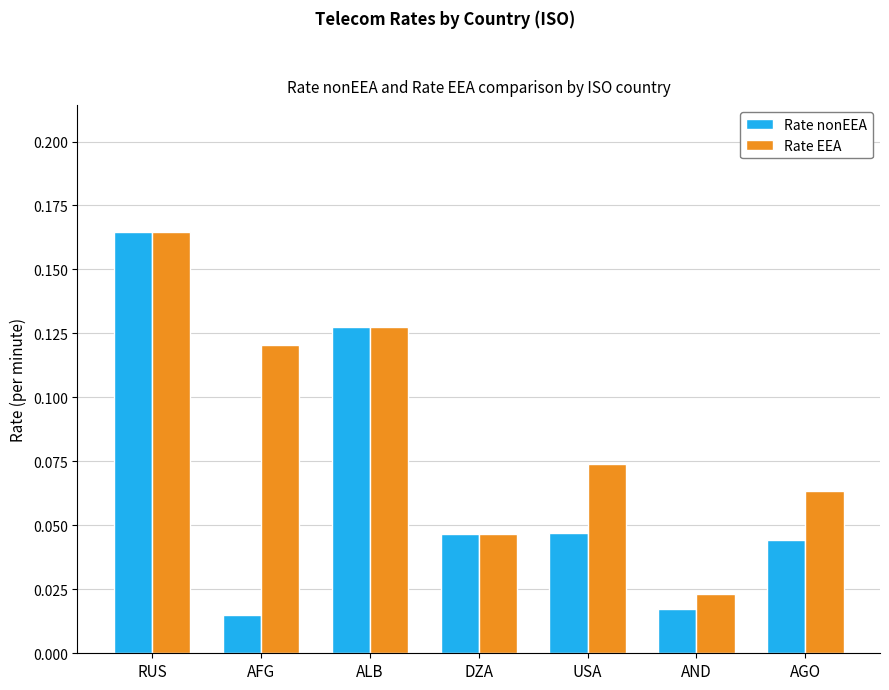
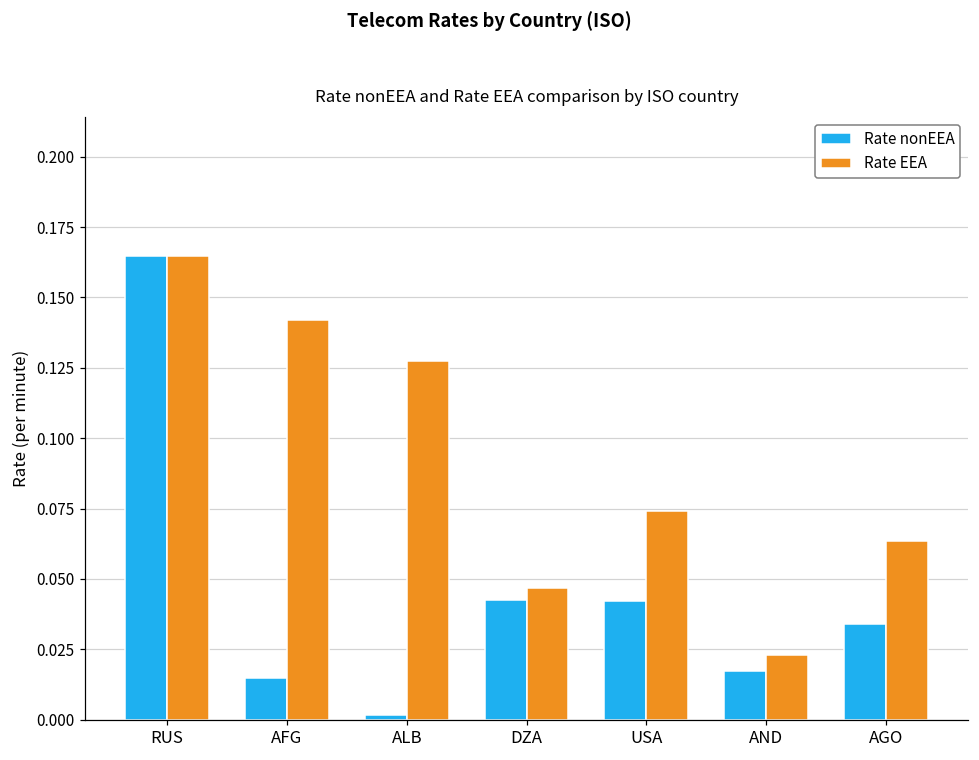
Rate EEA, AFG: 0.120 -> 0.142
Rate nonEEA, ALB: 0.128 -> 0.002
Rate nonEEA, DZA: 0.047 -> 0.043
Rate nonEEA, USA: 0.047 -> 0.042
Rate nonEEA, AGO: 0.044 -> 0.034
